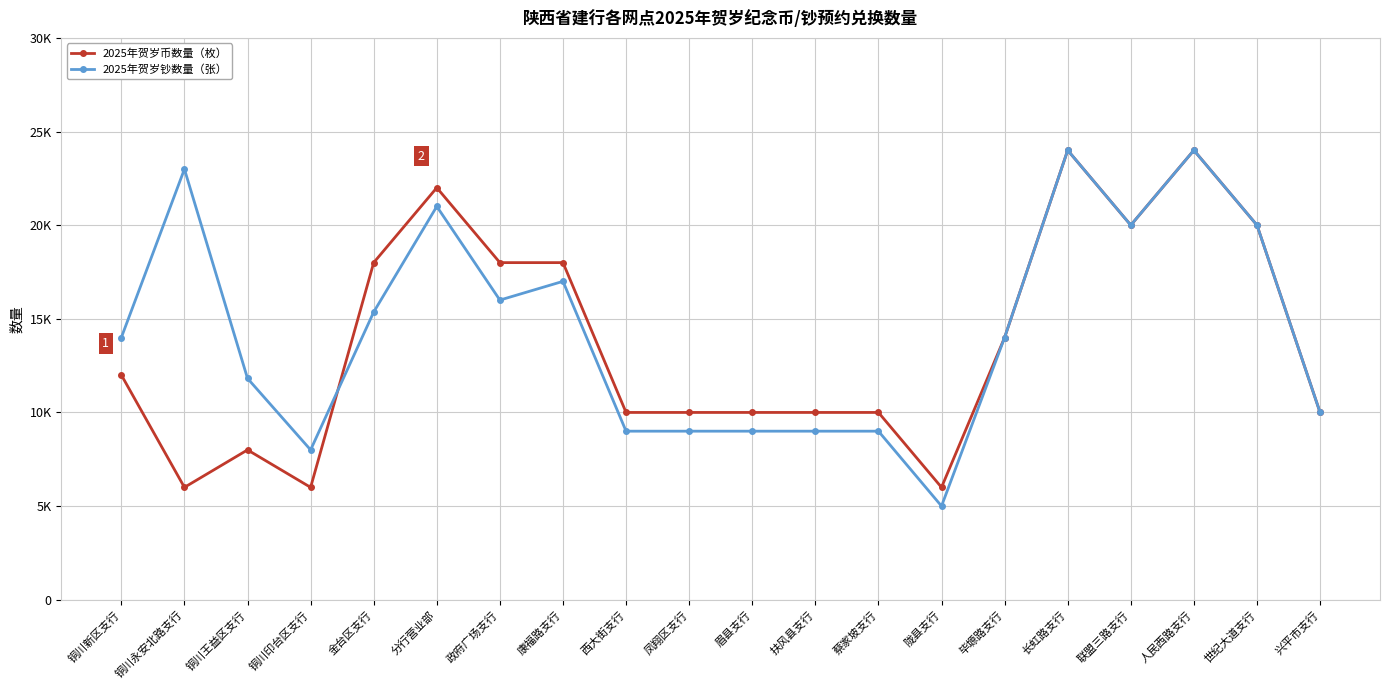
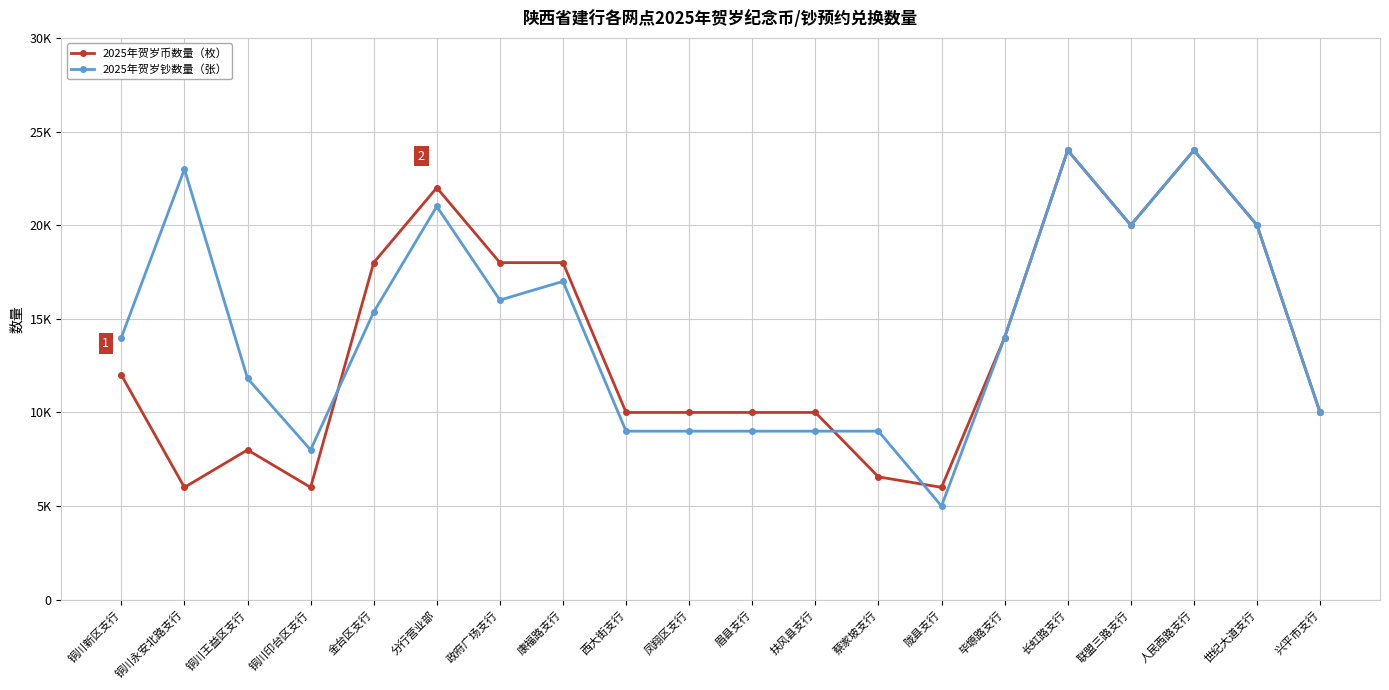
2025年贺岁币数量（枚）, 蔡家坡支行: 10000 -> 6600
